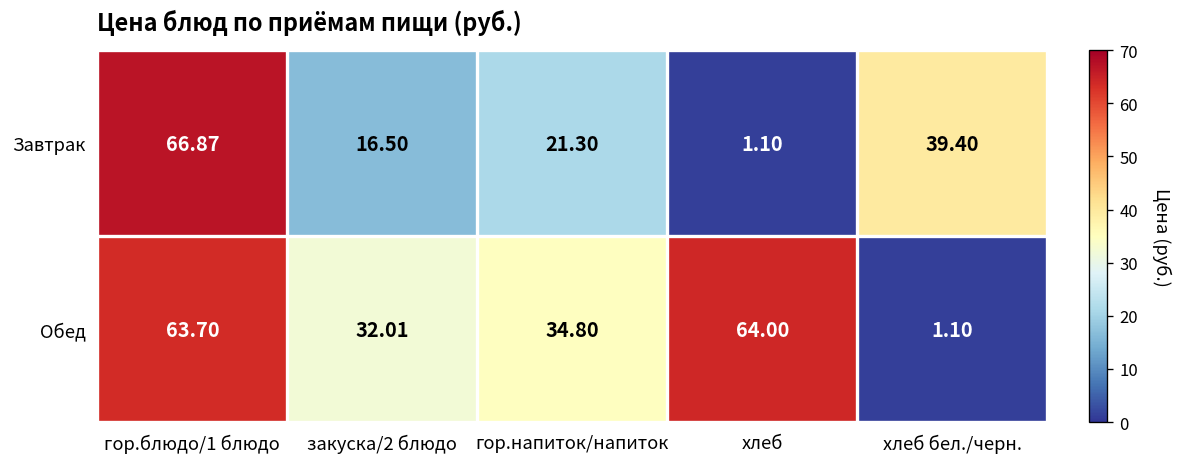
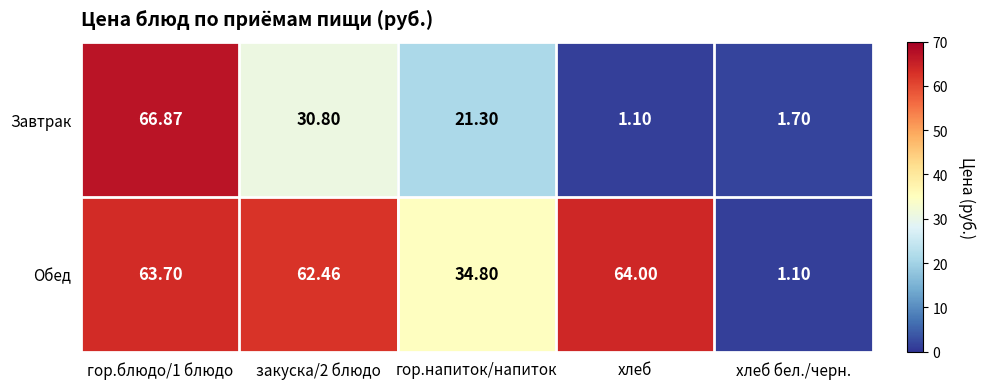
Завтрак, закуска/2 блюдо: 16.50 -> 30.80
Завтрак, хлеб бел./черн.: 39.40 -> 1.70
Обед, закуска/2 блюдо: 32.01 -> 62.46
